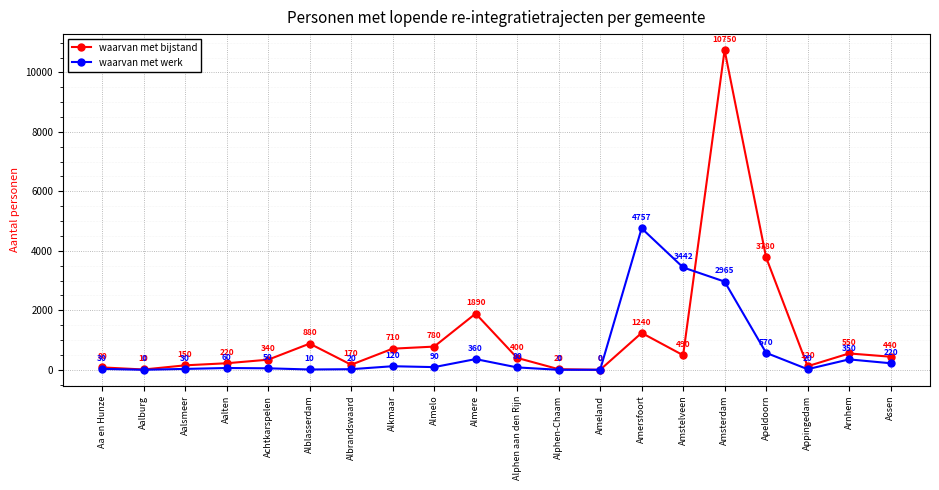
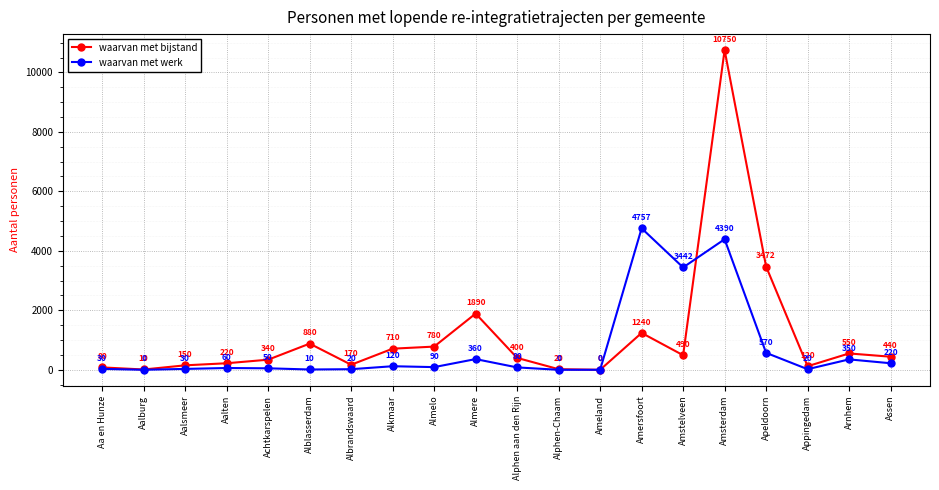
waarvan met werk, Amsterdam: 2965 -> 4390
waarvan met bijstand, Apeldoorn: 3780 -> 3472
